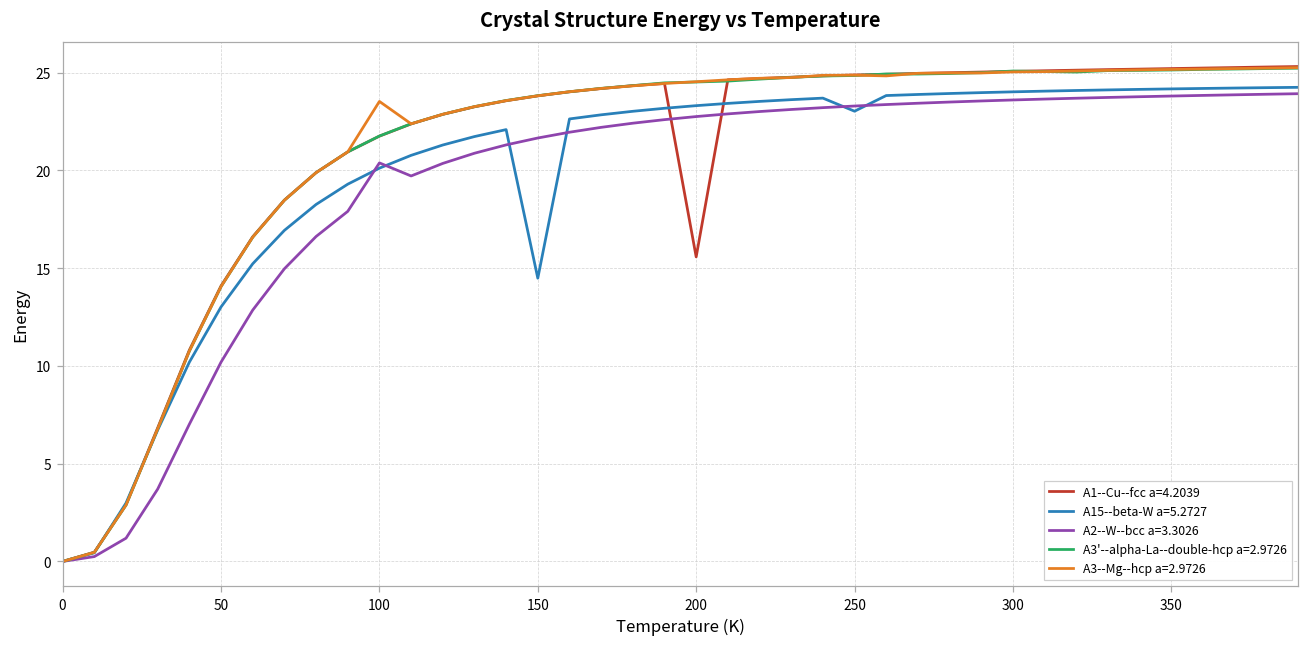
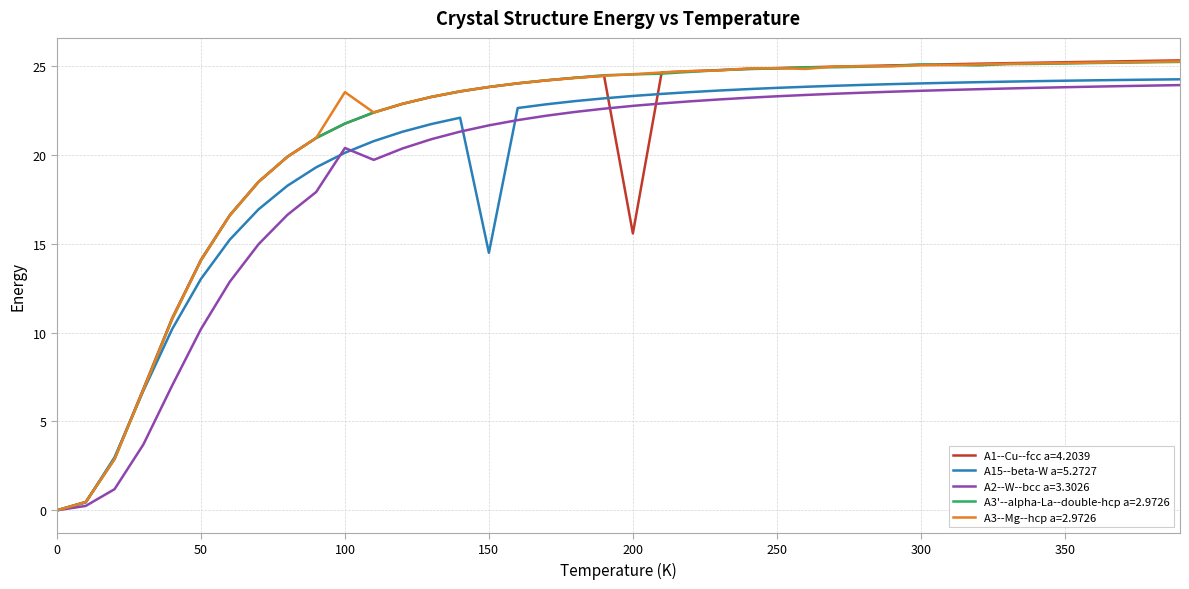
A15--beta-W a=5.2727, 250: 23.0 -> 23.8
